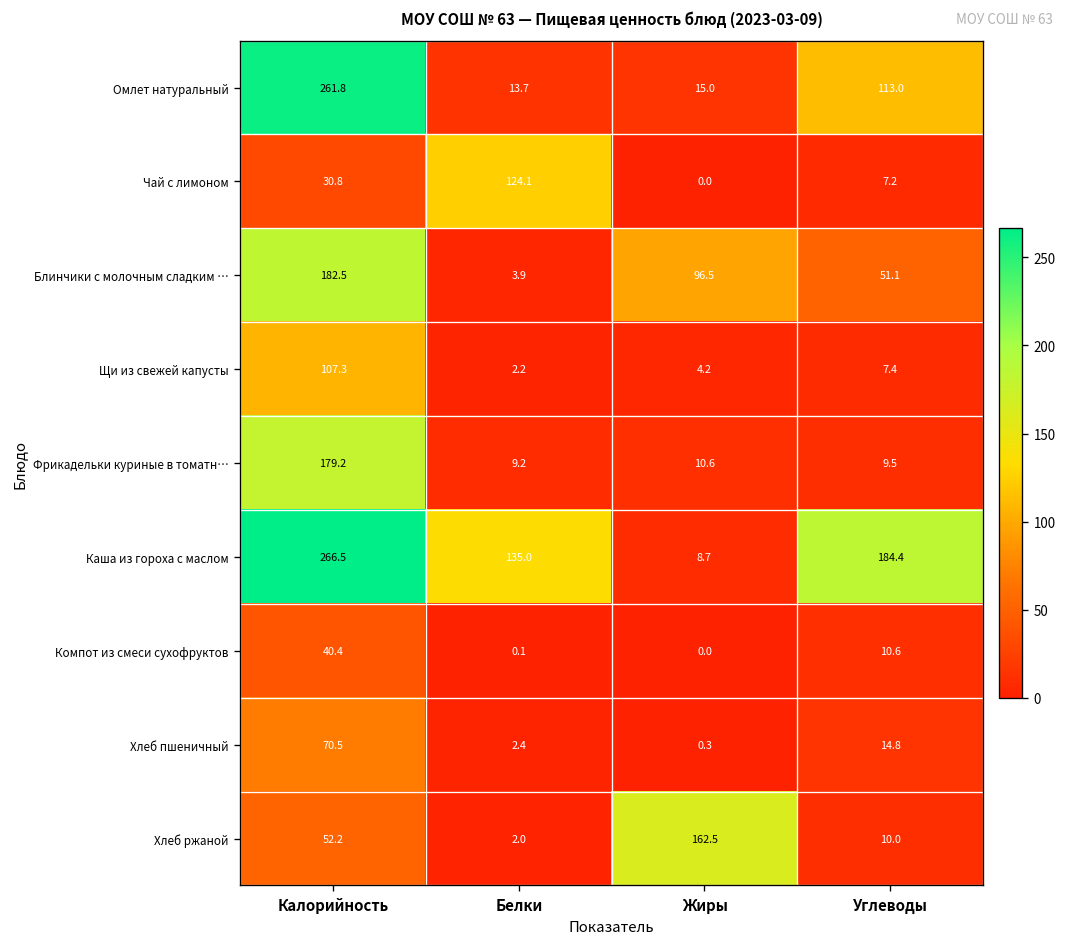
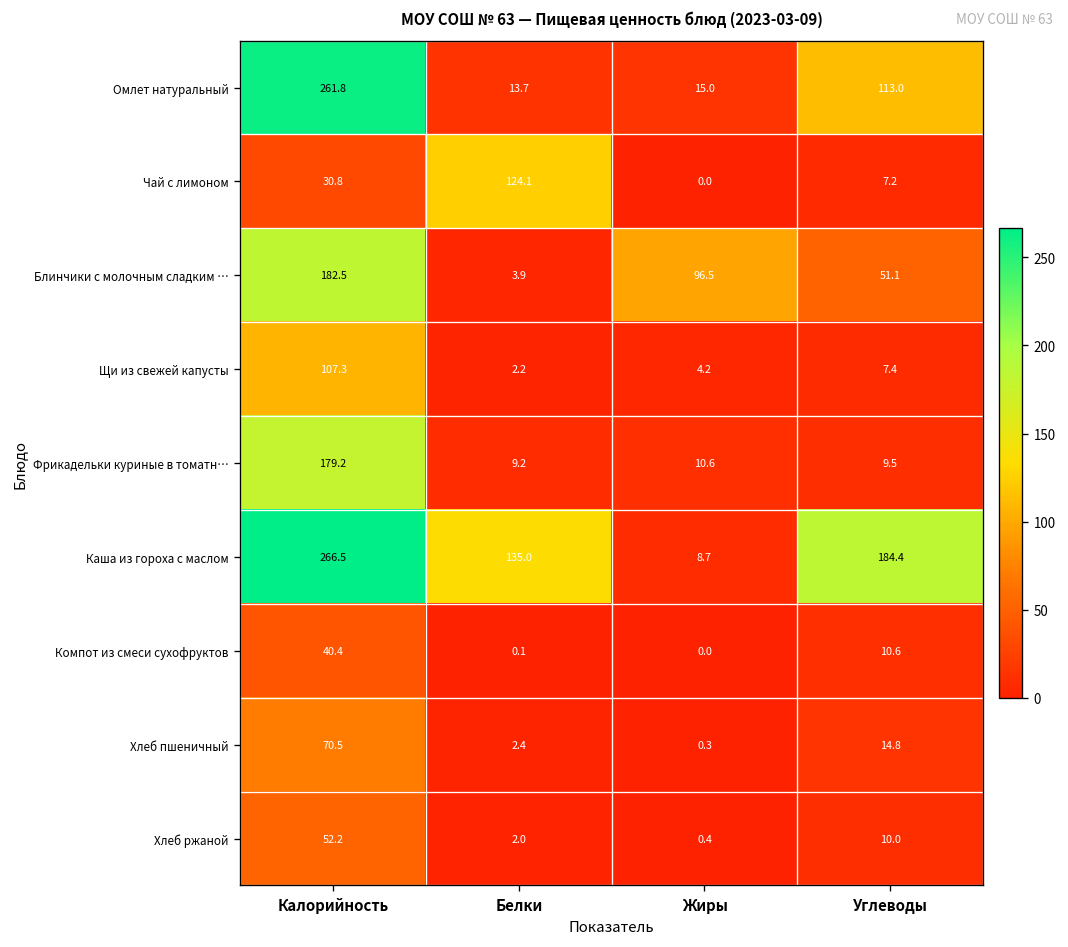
Хлеб ржаной, Жиры: 162.5 -> 0.4
